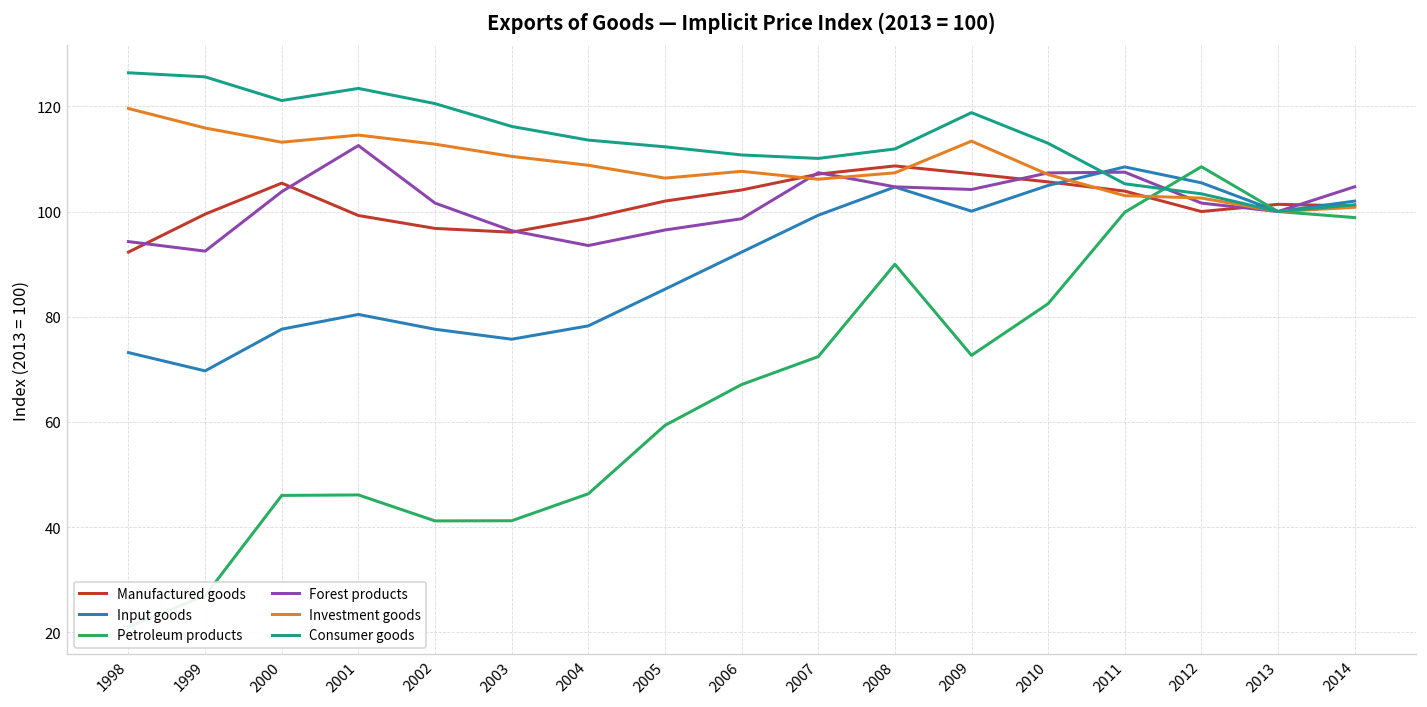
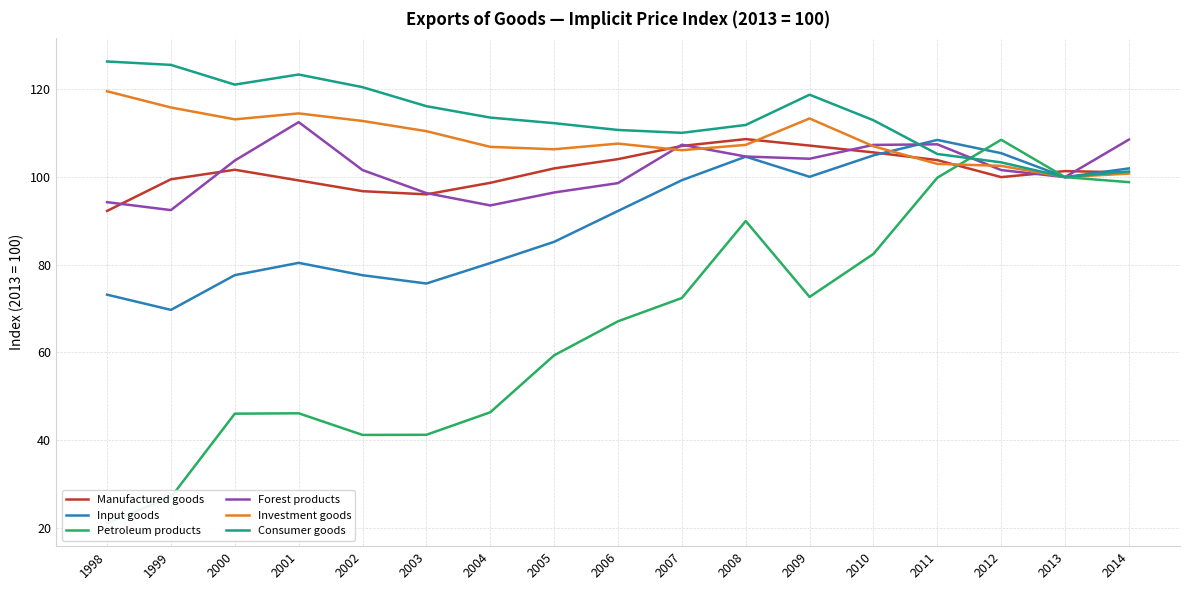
Manufactured goods, 2000: 105 -> 102
Input goods, 2004: 78 -> 80
Investment goods, 2004: 109 -> 107
Forest products, 2014: 105 -> 109
